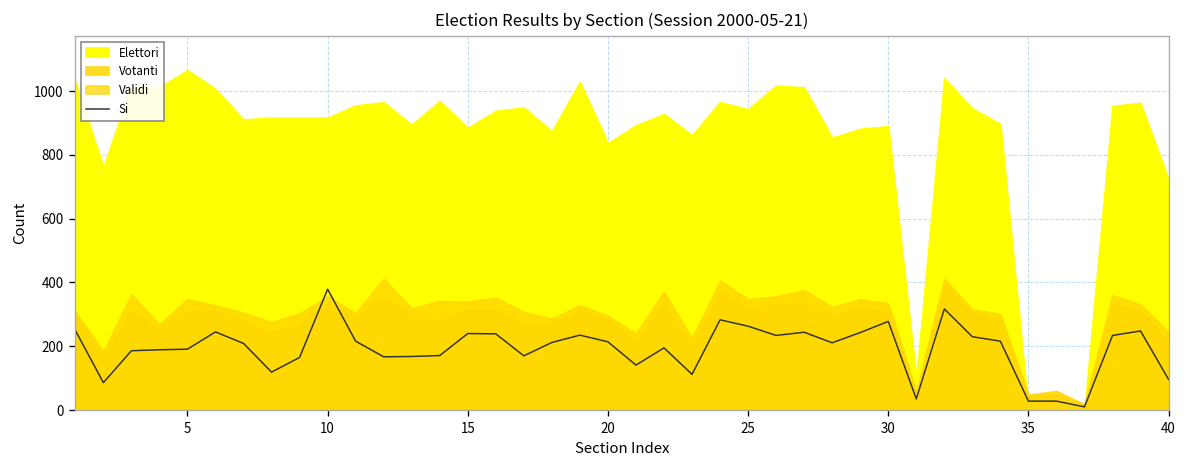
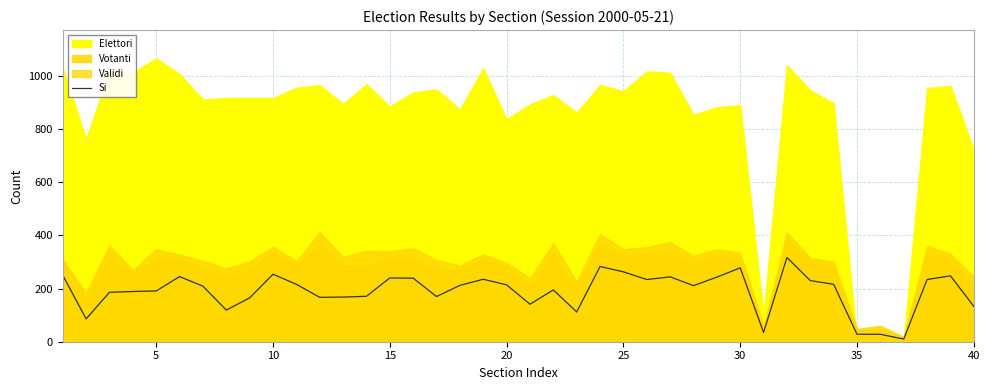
Si, 10: 380 -> 250
Si, 40: 100 -> 130
